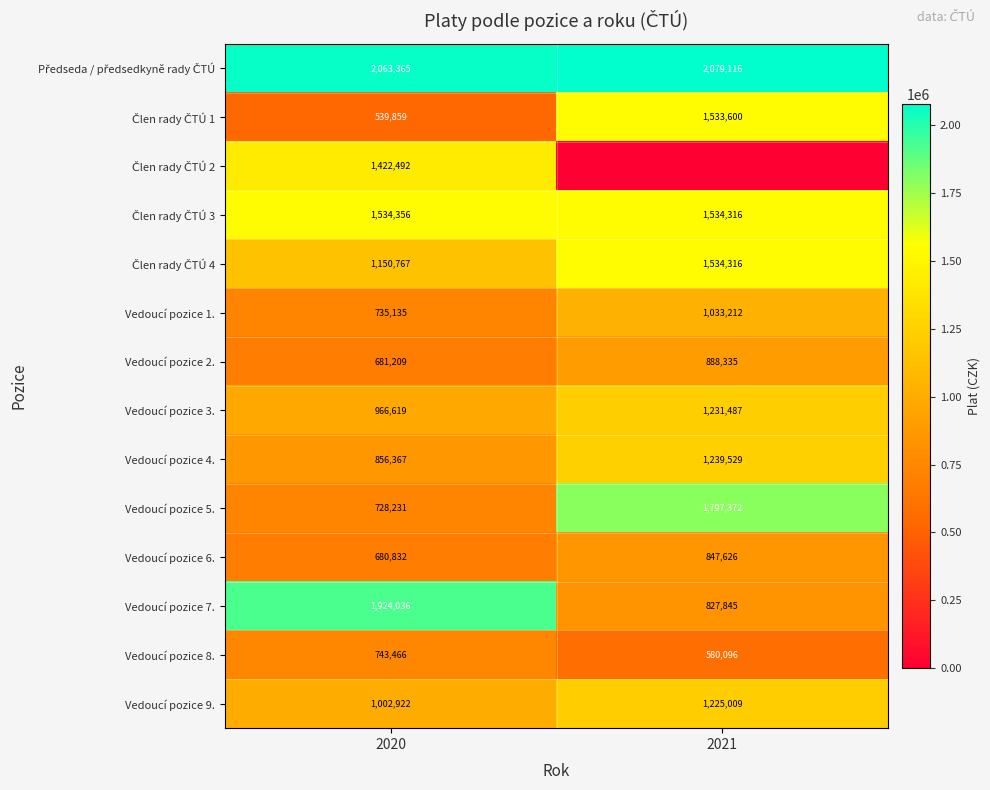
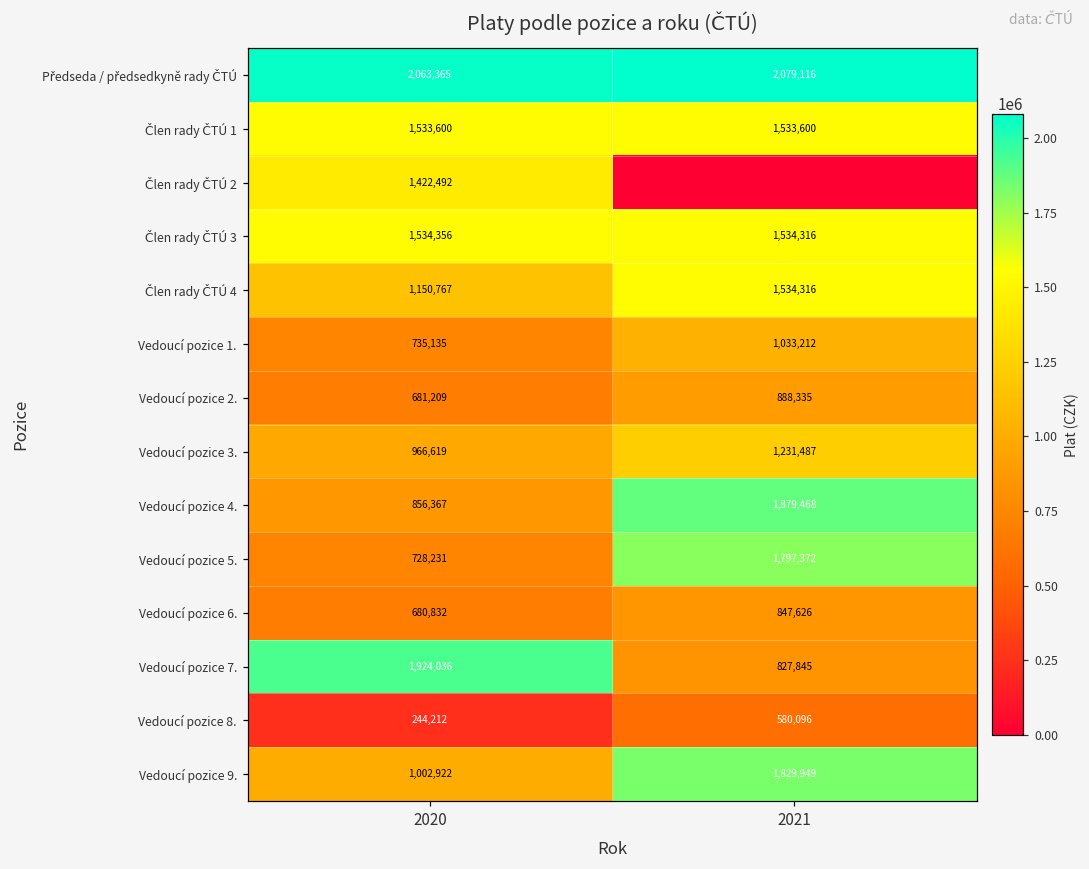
Člen rady ČTÚ 1, 2020: 539,859 -> 1,533,600
Vedoucí pozice 4., 2021: 1,239,529 -> 1,879,468
Vedoucí pozice 8., 2020: 743,466 -> 244,212
Vedoucí pozice 9., 2021: 1,225,009 -> 1,829,949
